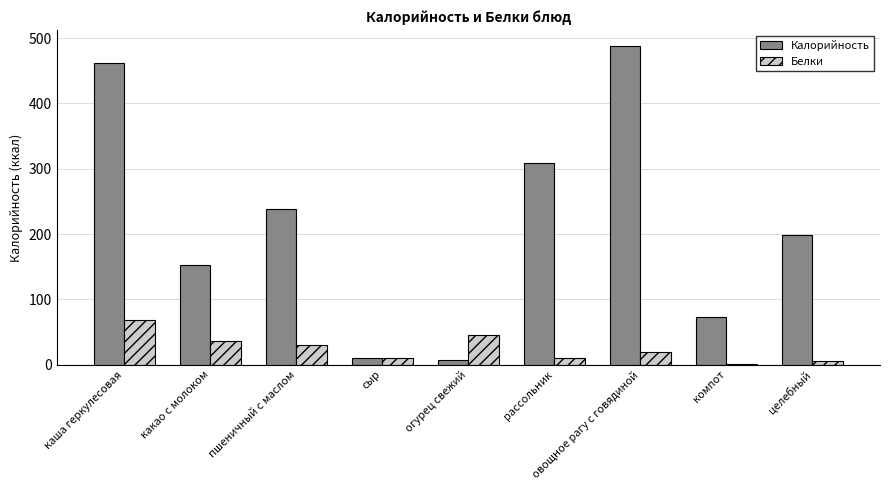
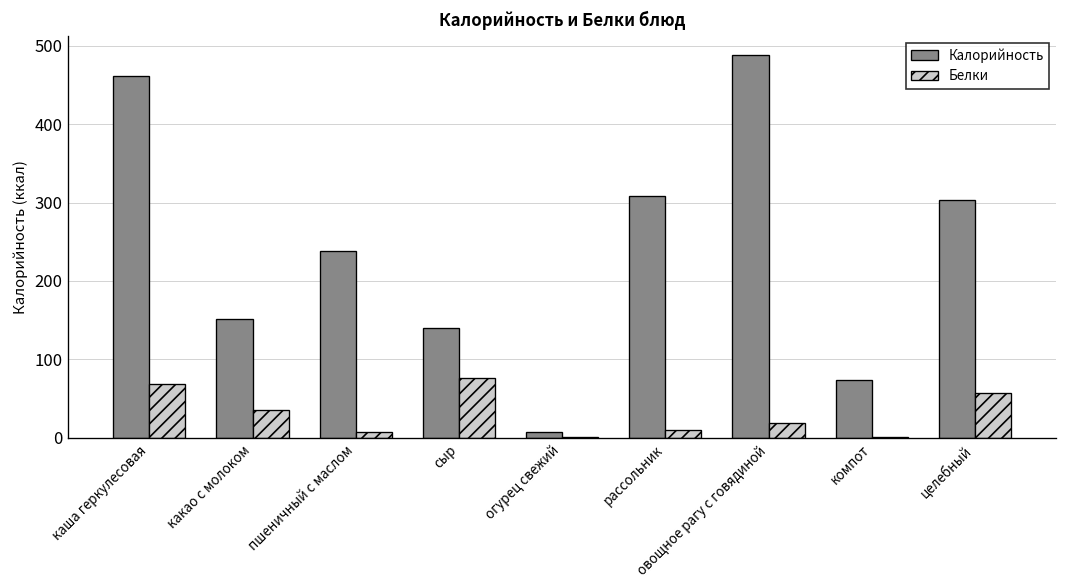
Белки, пшеничный с маслом: 30 -> 10
Калорийность, сыр: 10 -> 140
Белки, сыр: 10 -> 80
Белки, огурец свежий: 50 -> 0
Калорийность, целебный: 200 -> 300
Белки, целебный: 10 -> 60
